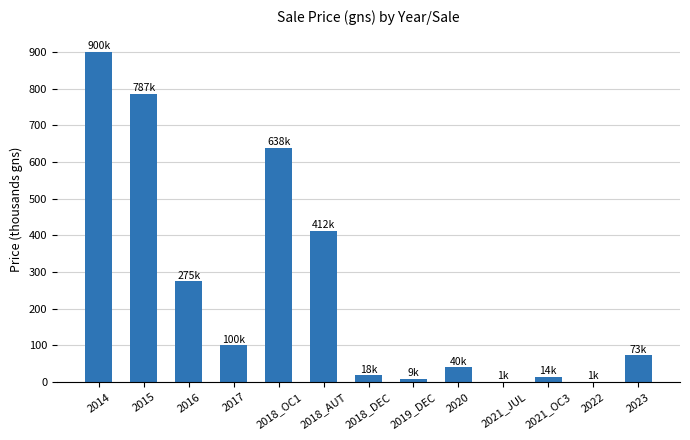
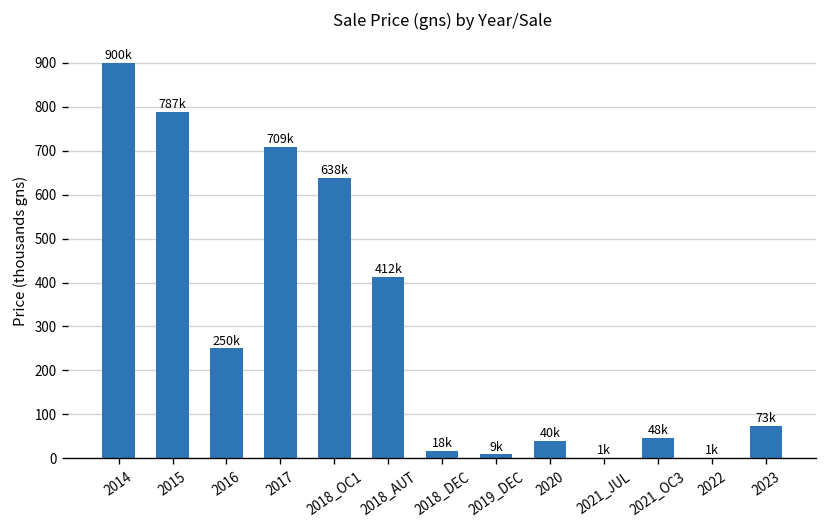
2016: 275k -> 250k
2017: 100k -> 709k
2021_OC3: 14k -> 48k
